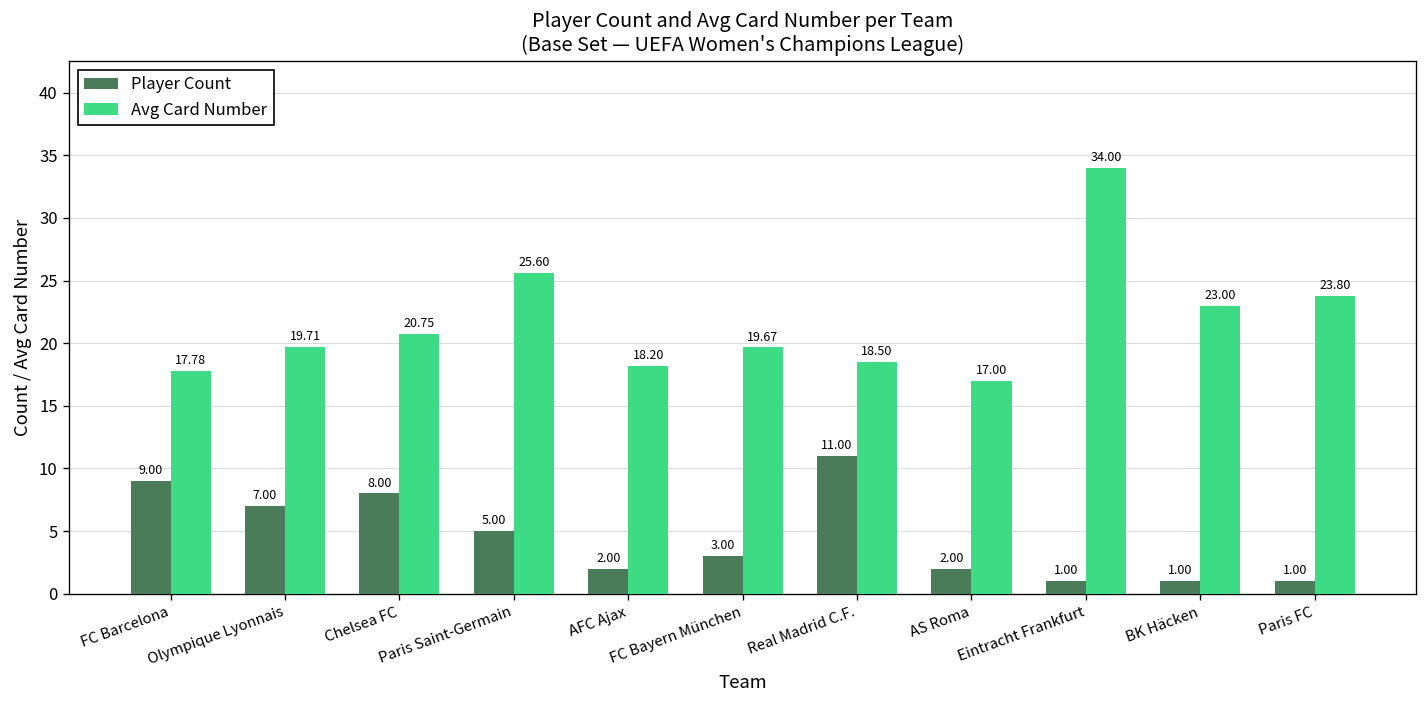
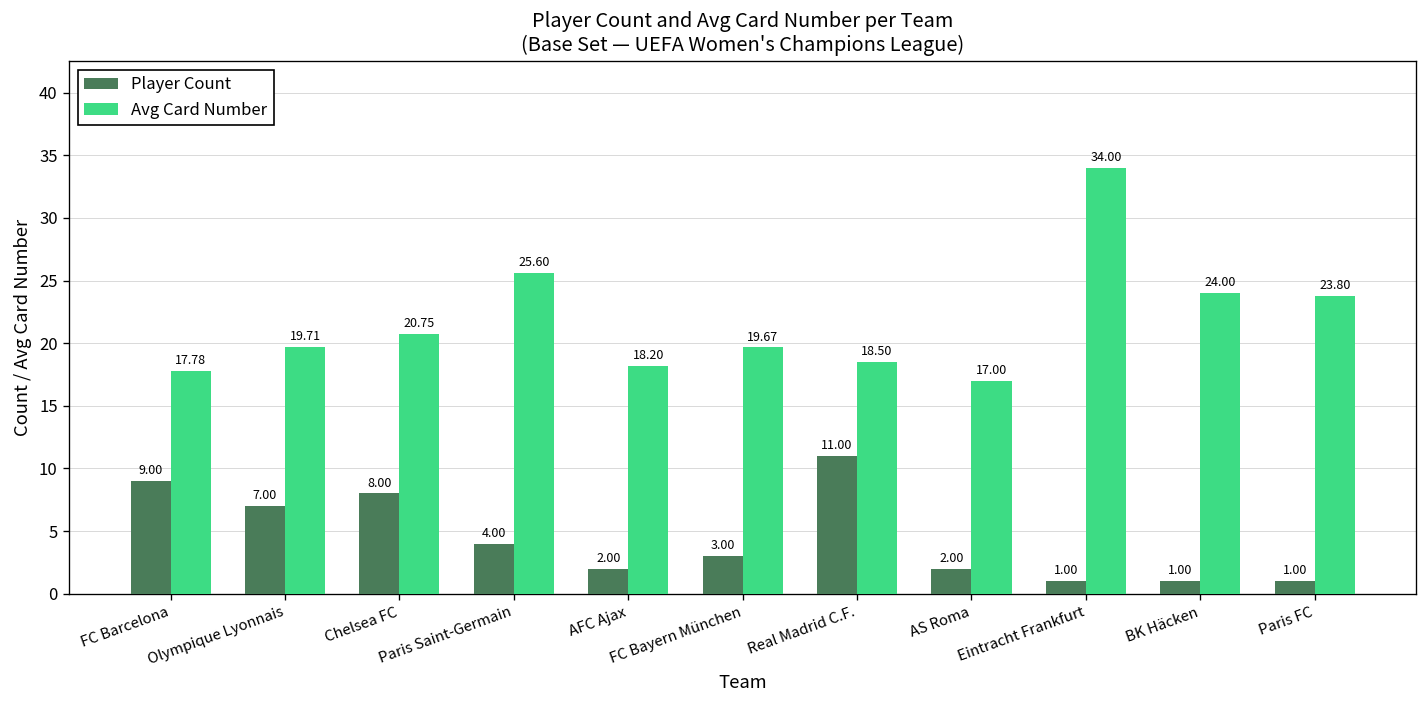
Player Count, Paris Saint-Germain: 5.00 -> 4.00
Avg Card Number, BK Häcken: 23.00 -> 24.00
